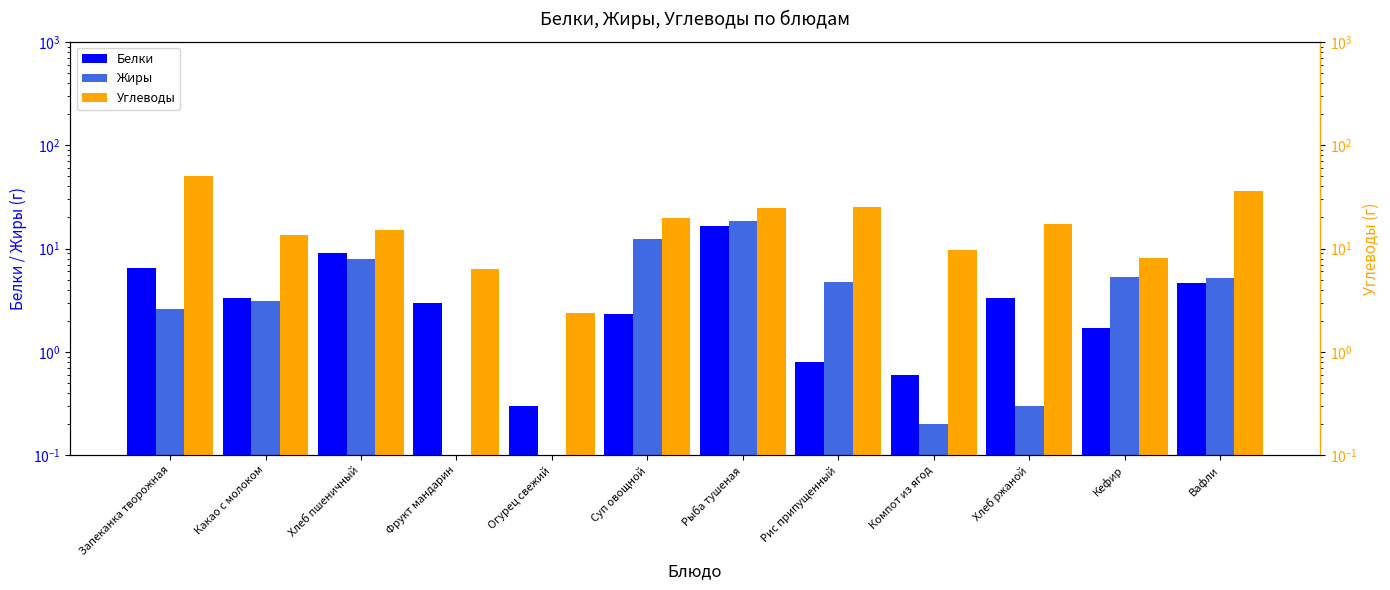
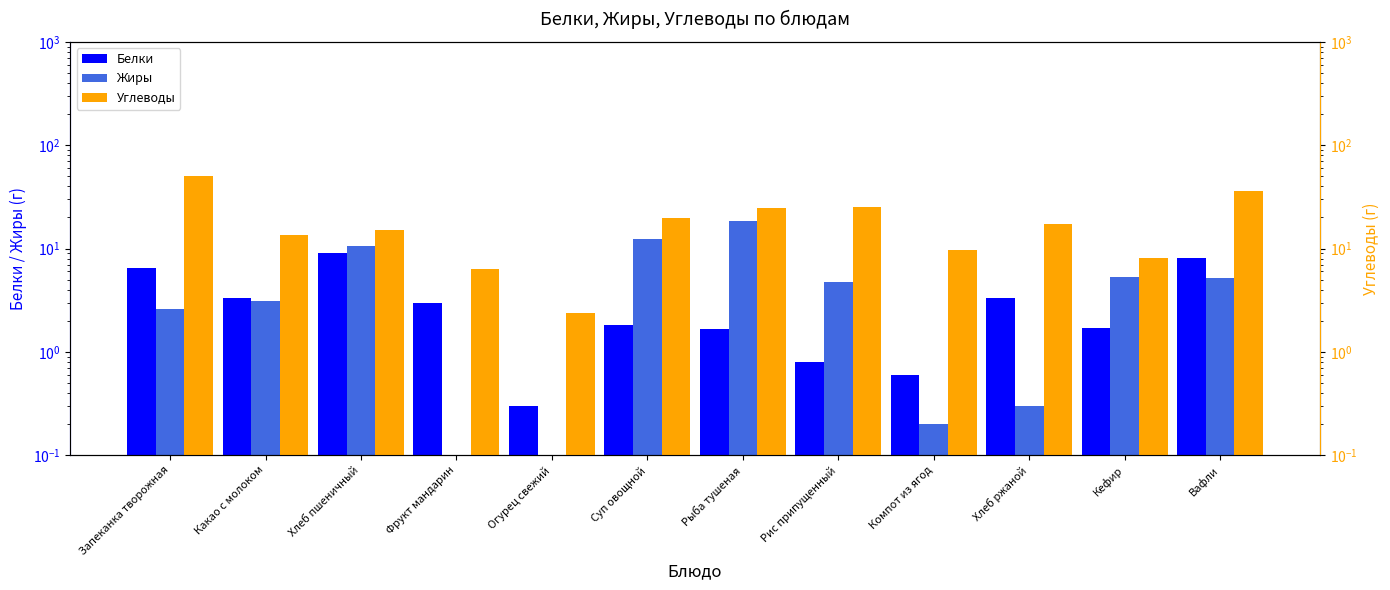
Жиры, Хлеб пшеничный: 8 -> 11
Белки, Суп овощной: 2.3 -> 1.8
Белки, Рыба тушеная: 17 -> 1.7
Белки, Вафли: 5 -> 8
